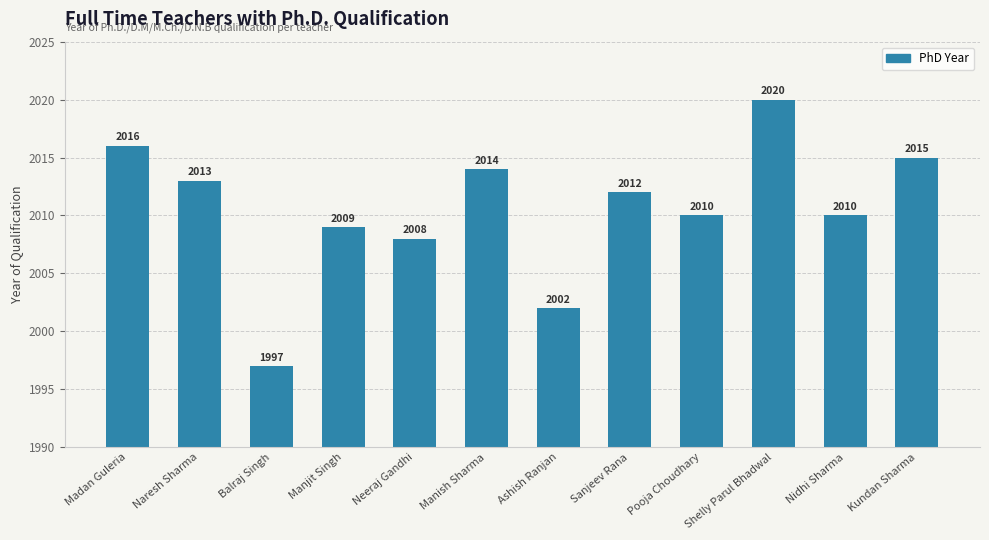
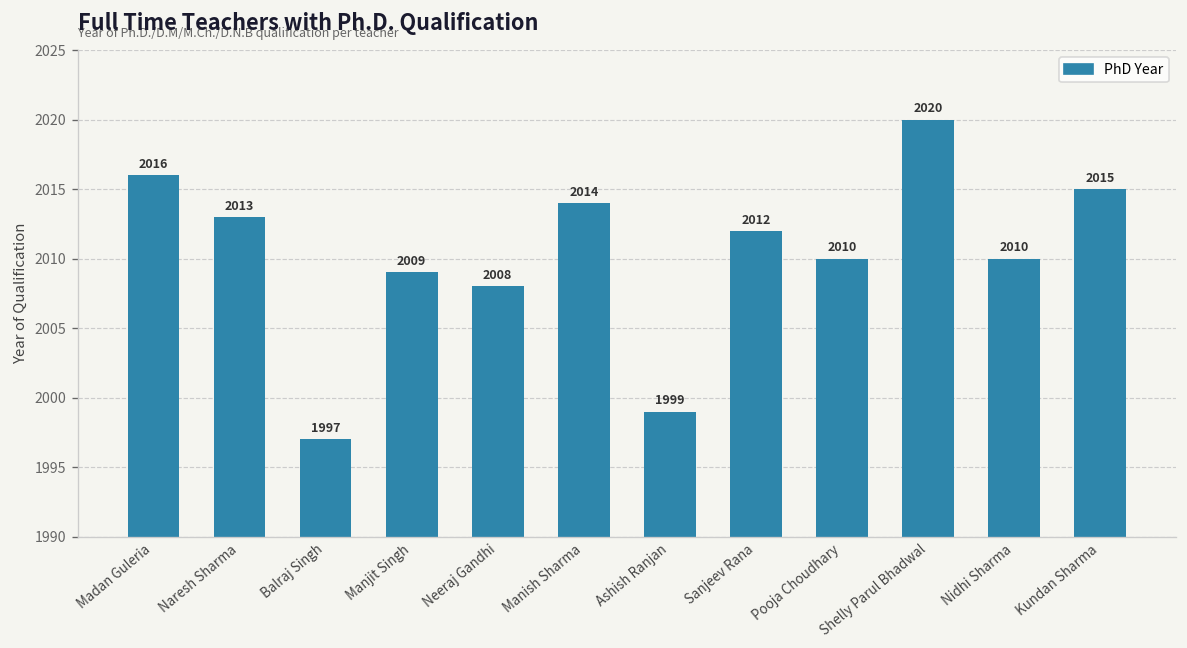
Ashish Ranjan: 2002 -> 1999
